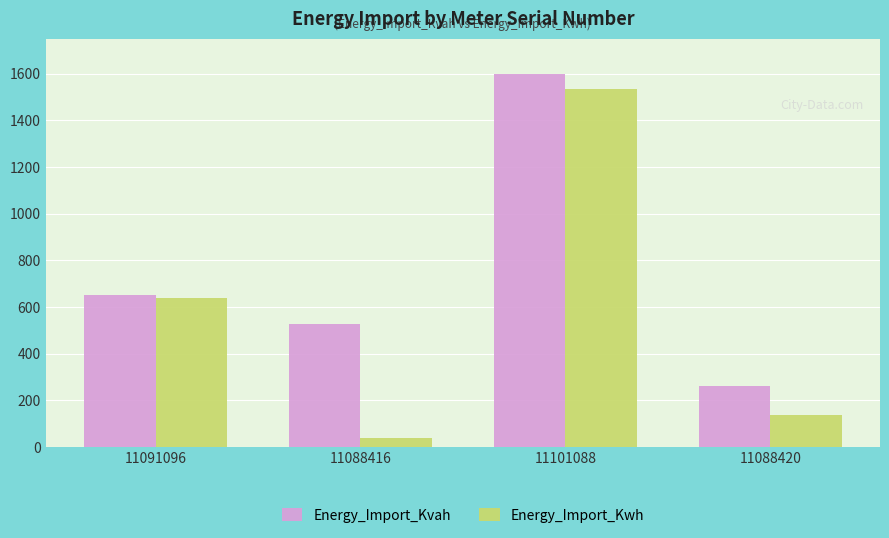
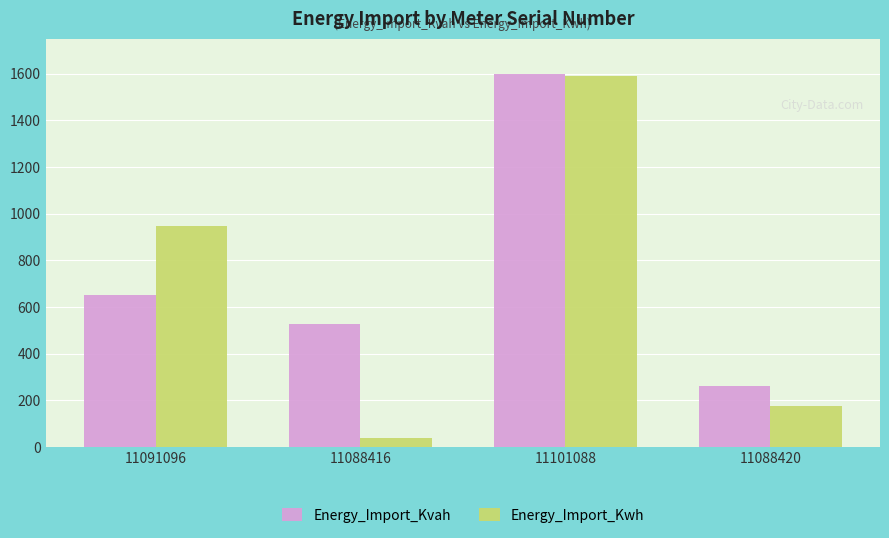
Energy_Import_Kwh, 11091096: 640 -> 950
Energy_Import_Kwh, 11101088: 1530 -> 1590
Energy_Import_Kwh, 11088420: 140 -> 180
